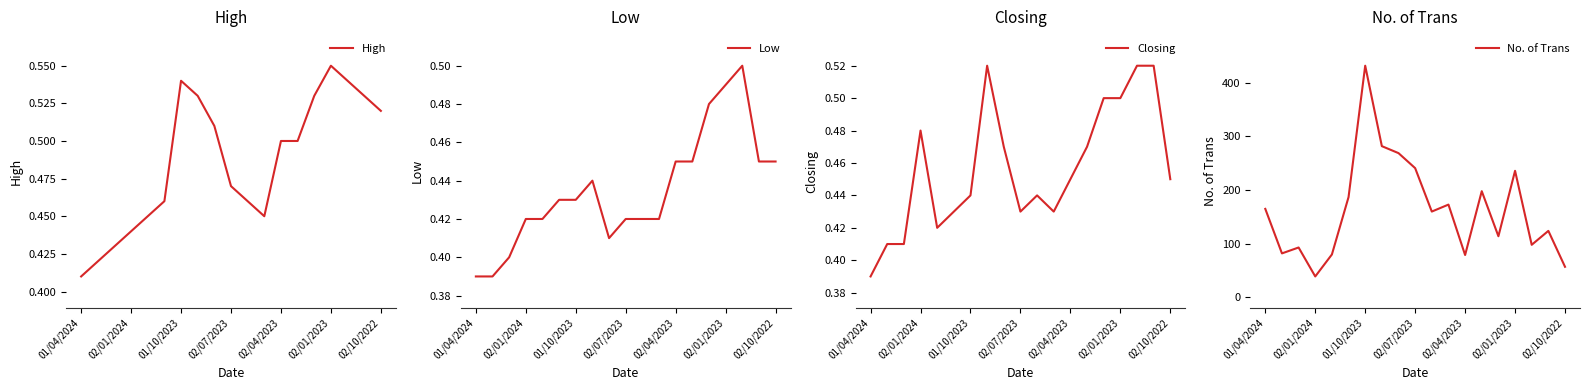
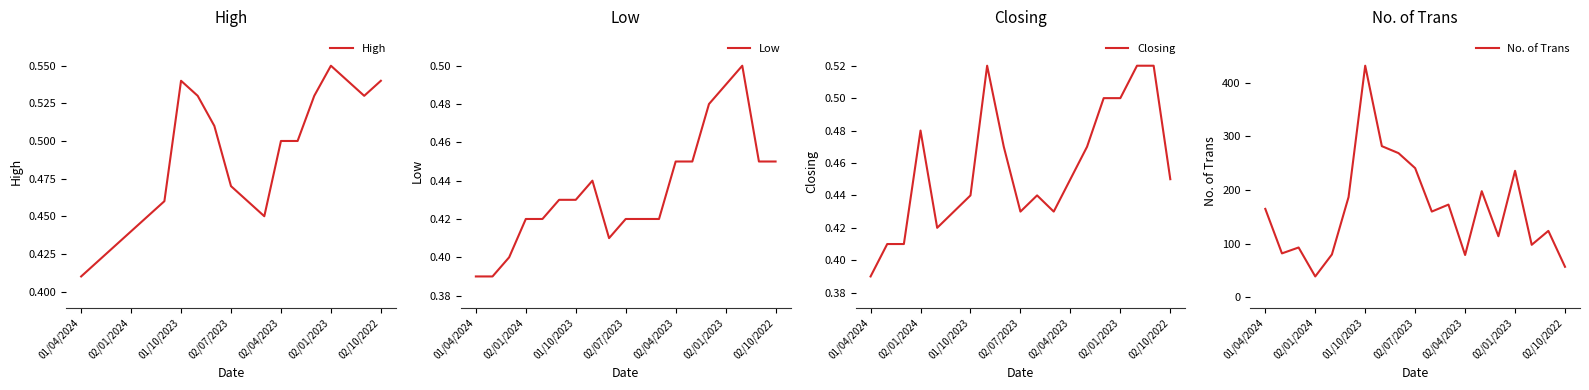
High, 02/10/2022: 0.52 -> 0.54
